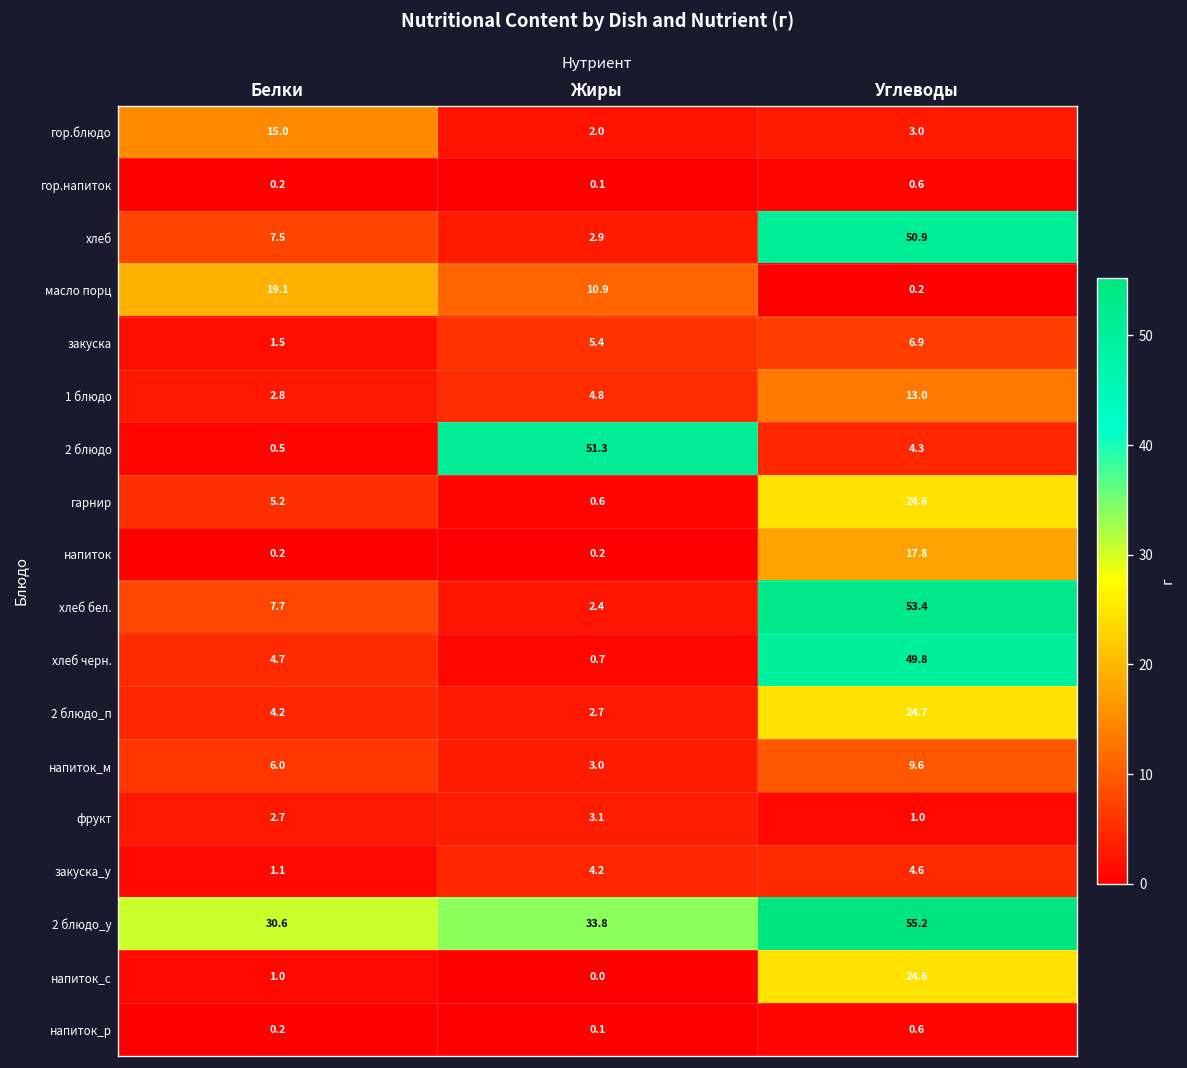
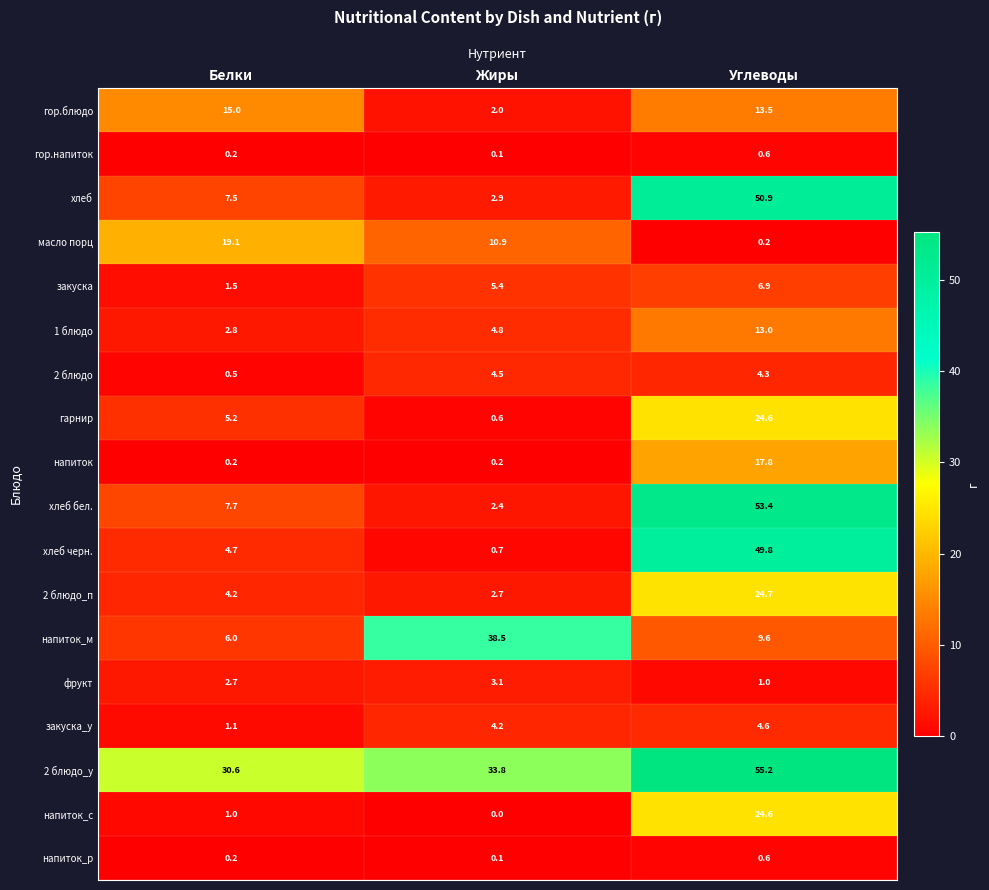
гор.блюдо, Углеводы: 3.0 -> 13.5
2 блюдо, Жиры: 51.3 -> 4.5
напиток_м, Жиры: 3.0 -> 38.5
